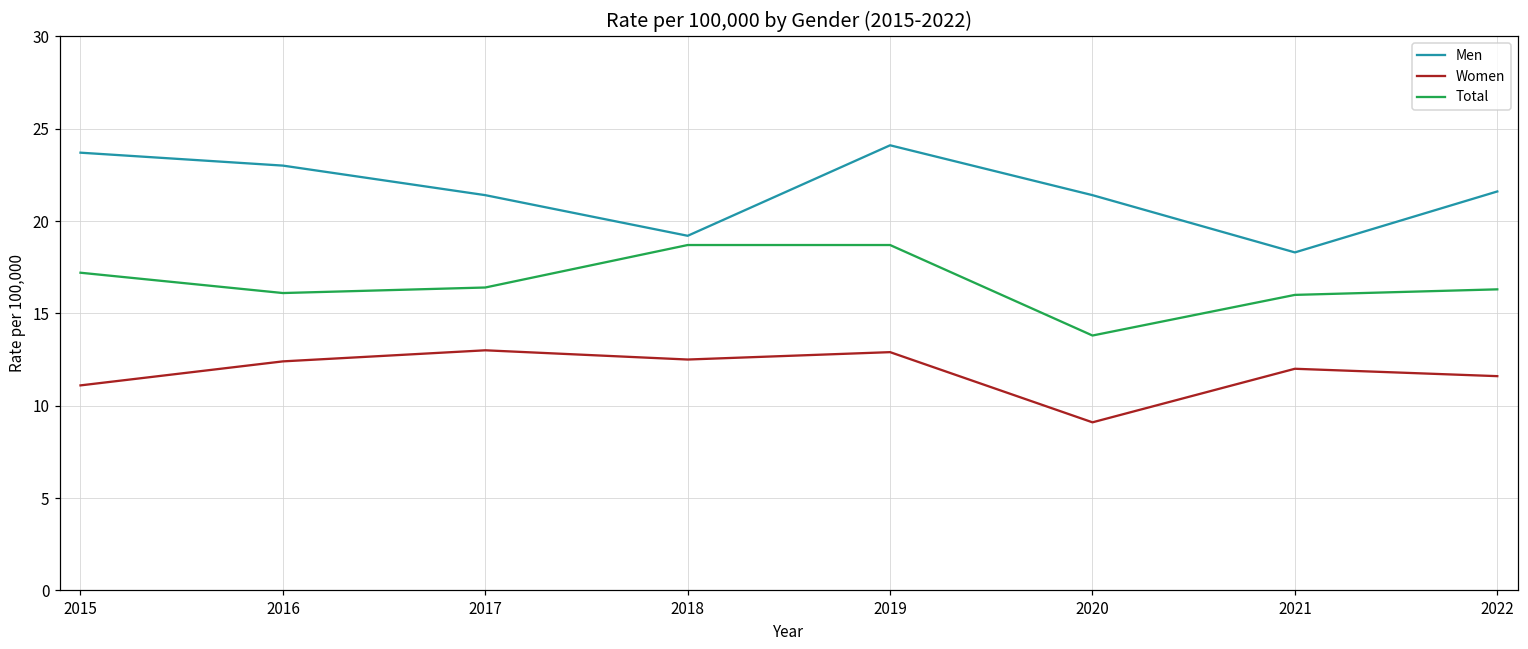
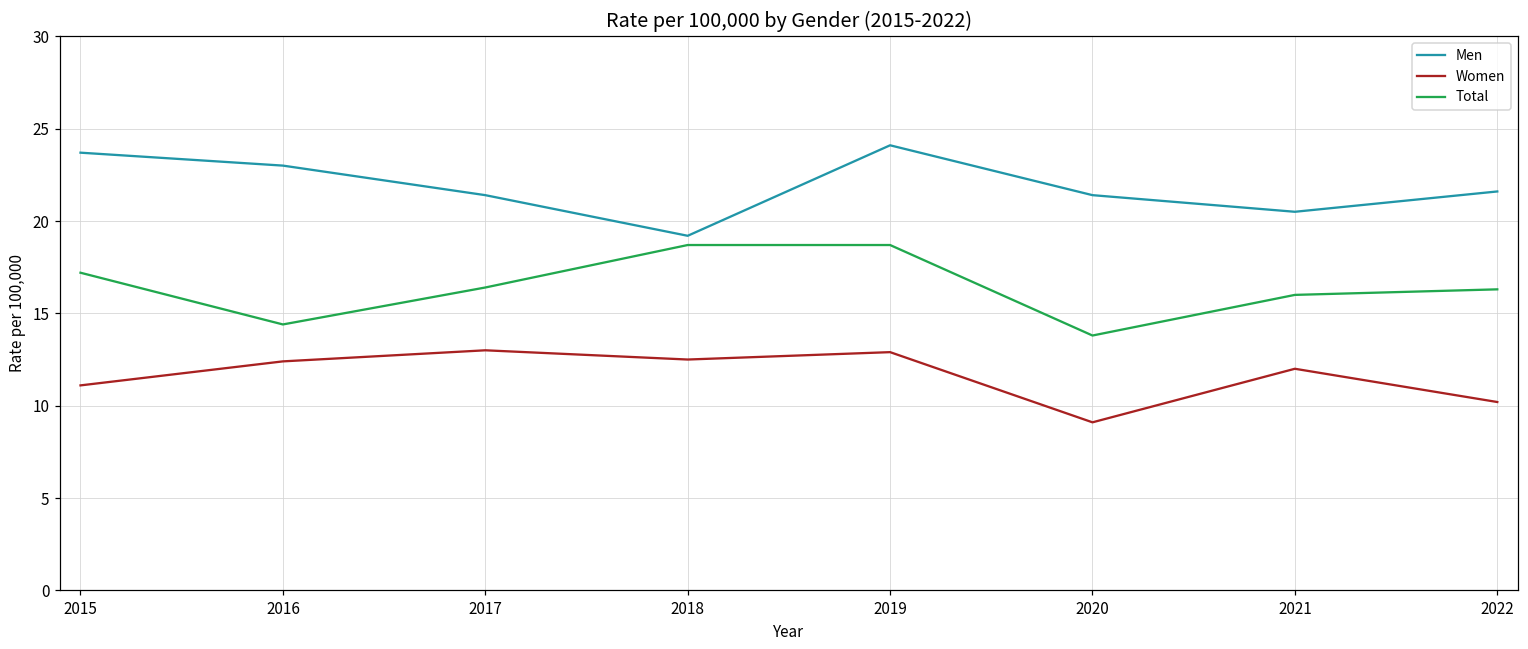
Total, 2016: 16.1 -> 14.4
Men, 2021: 18.3 -> 20.5
Women, 2022: 11.6 -> 10.2
